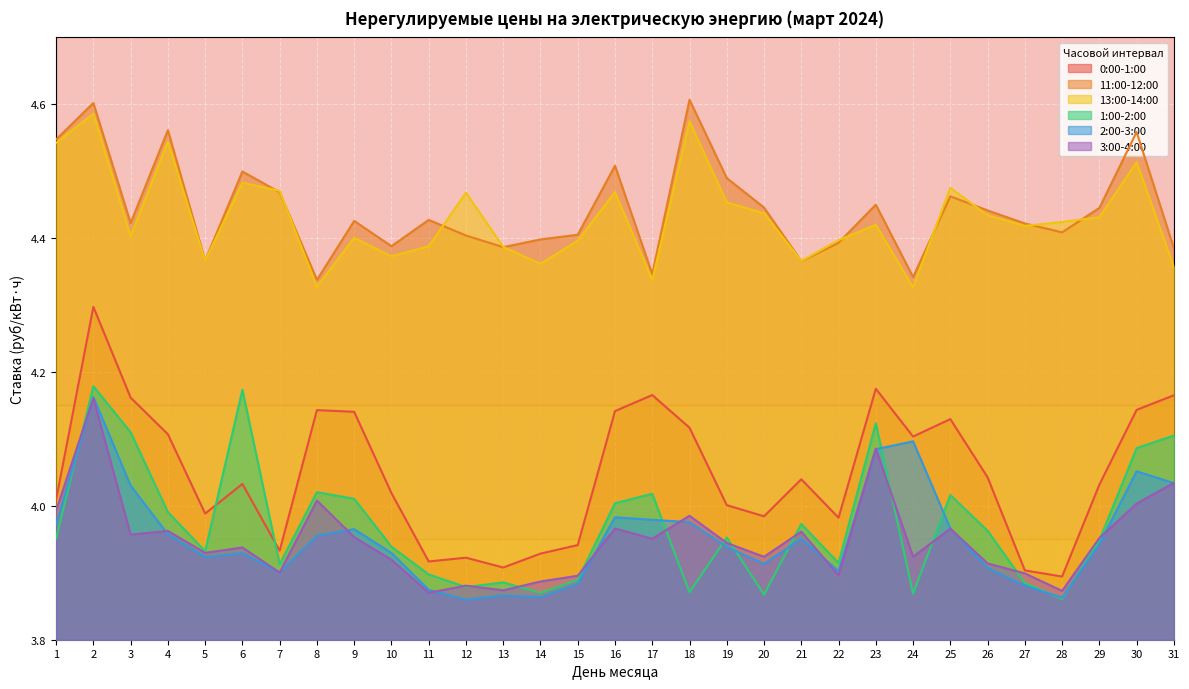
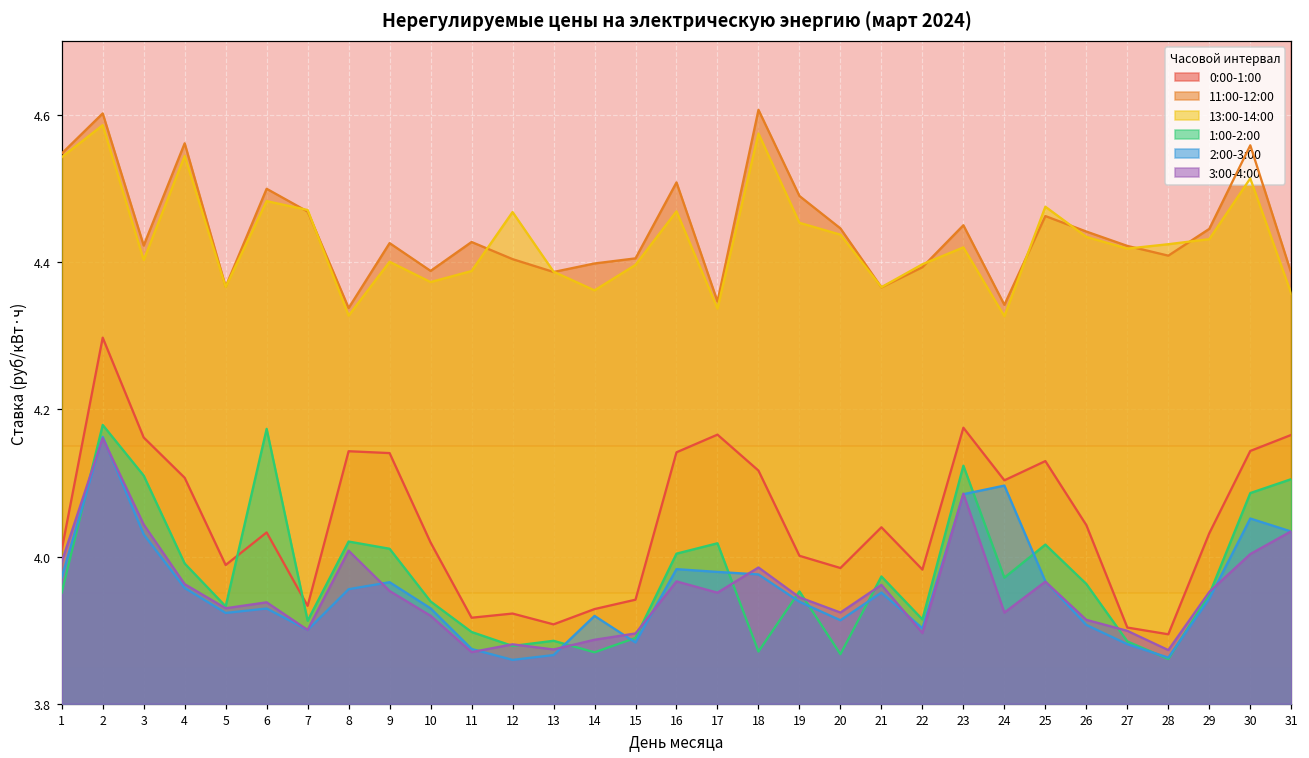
3:00-4:00, 3: 3.96 -> 4.04
2:00-3:00, 14: 3.86 -> 3.92
1:00-2:00, 24: 3.87 -> 3.97
